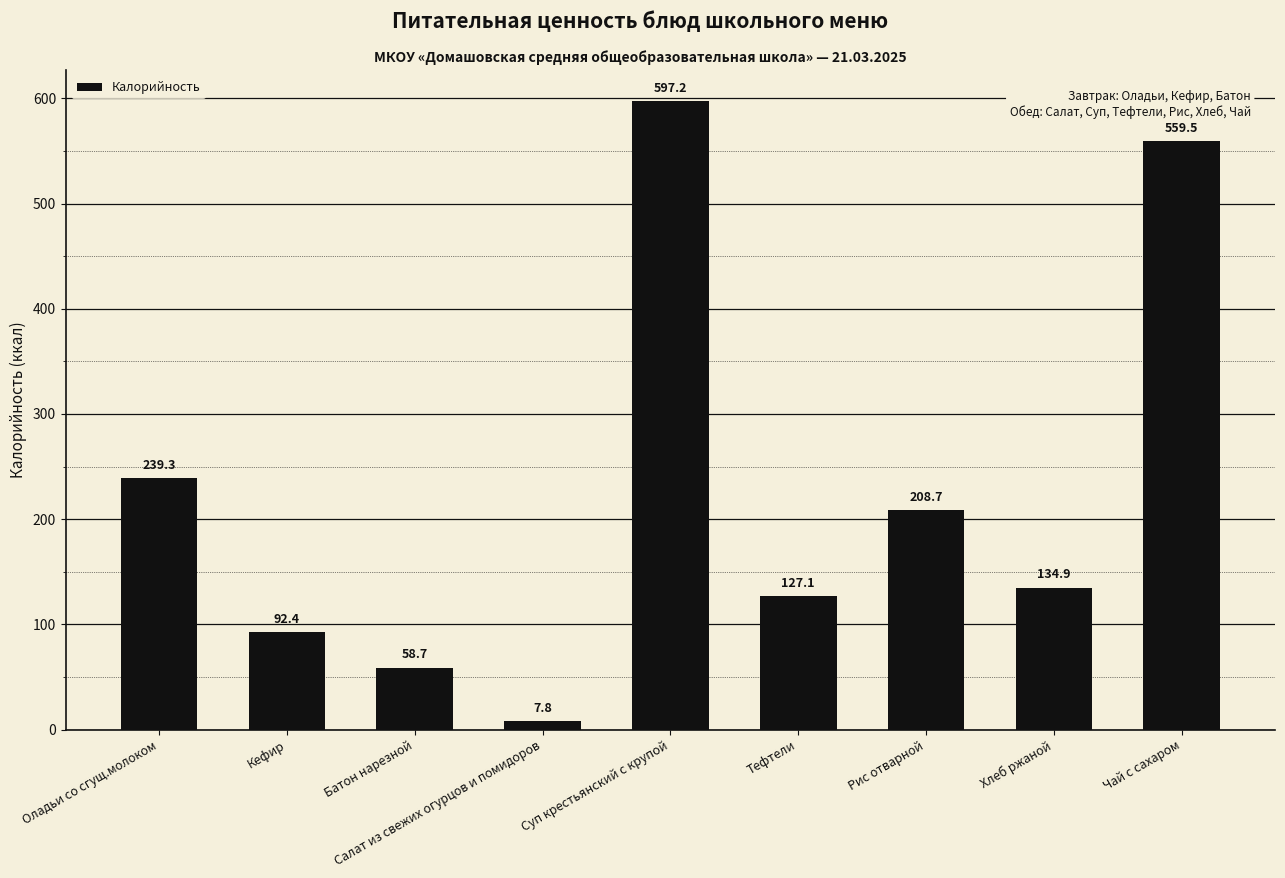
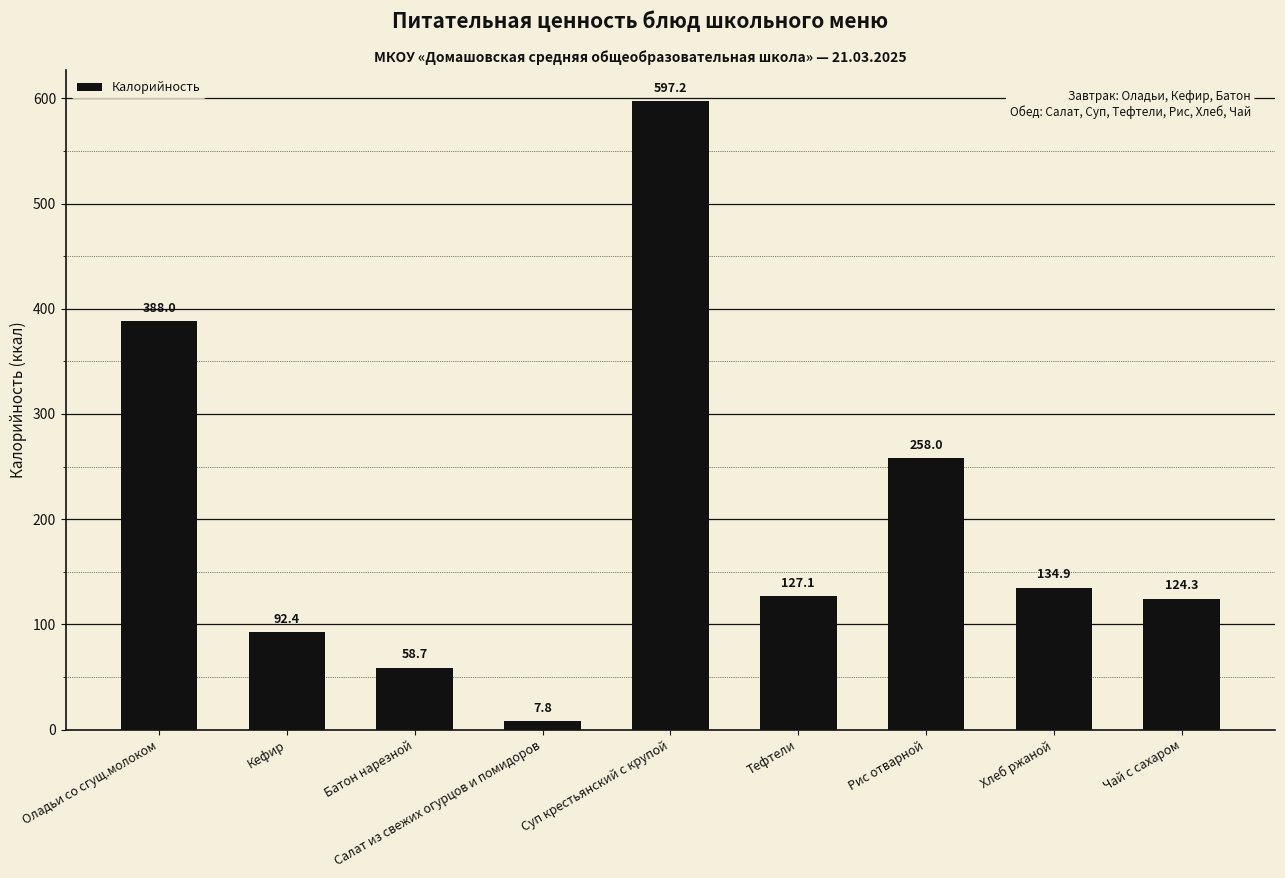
Оладьи со сгущ.молоком: 239.3 -> 388.0
Рис отварной: 208.7 -> 258.0
Чай с сахаром: 559.5 -> 124.3
